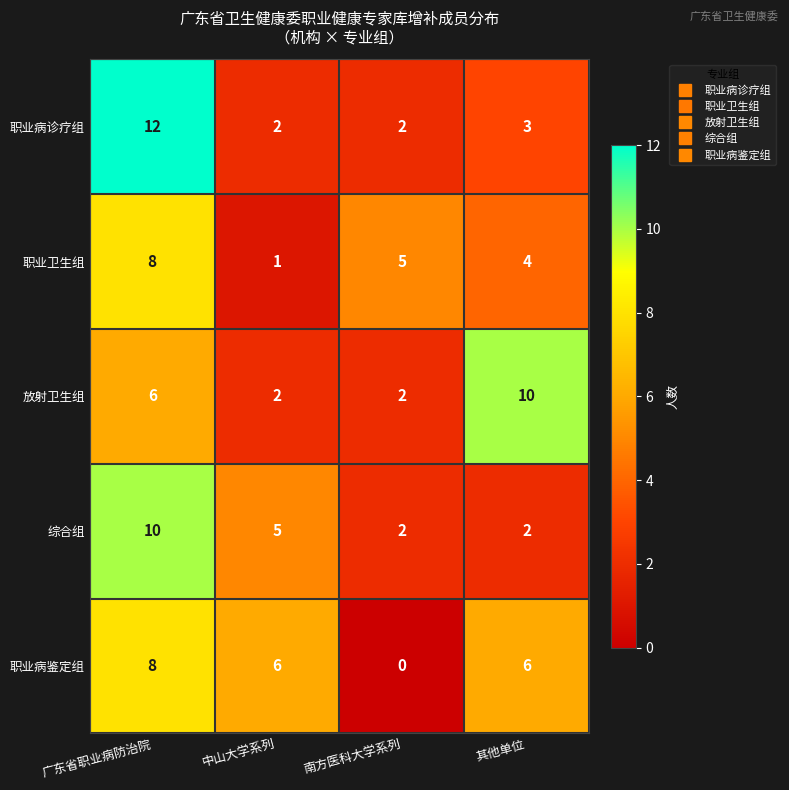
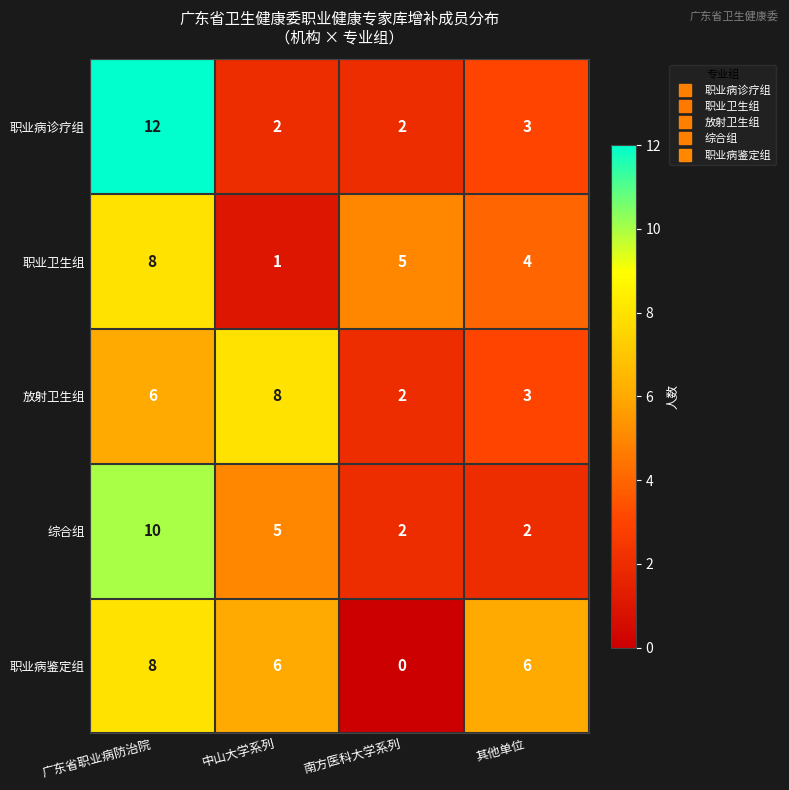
放射卫生组, 中山大学系列: 2 -> 8
放射卫生组, 其他单位: 10 -> 3
